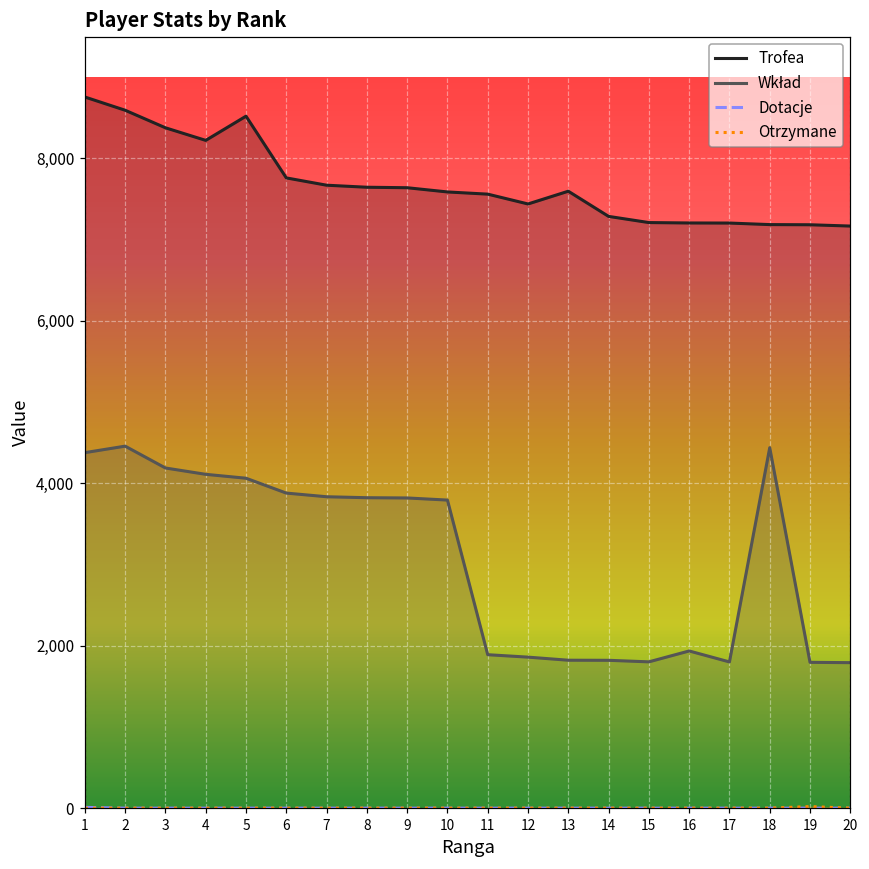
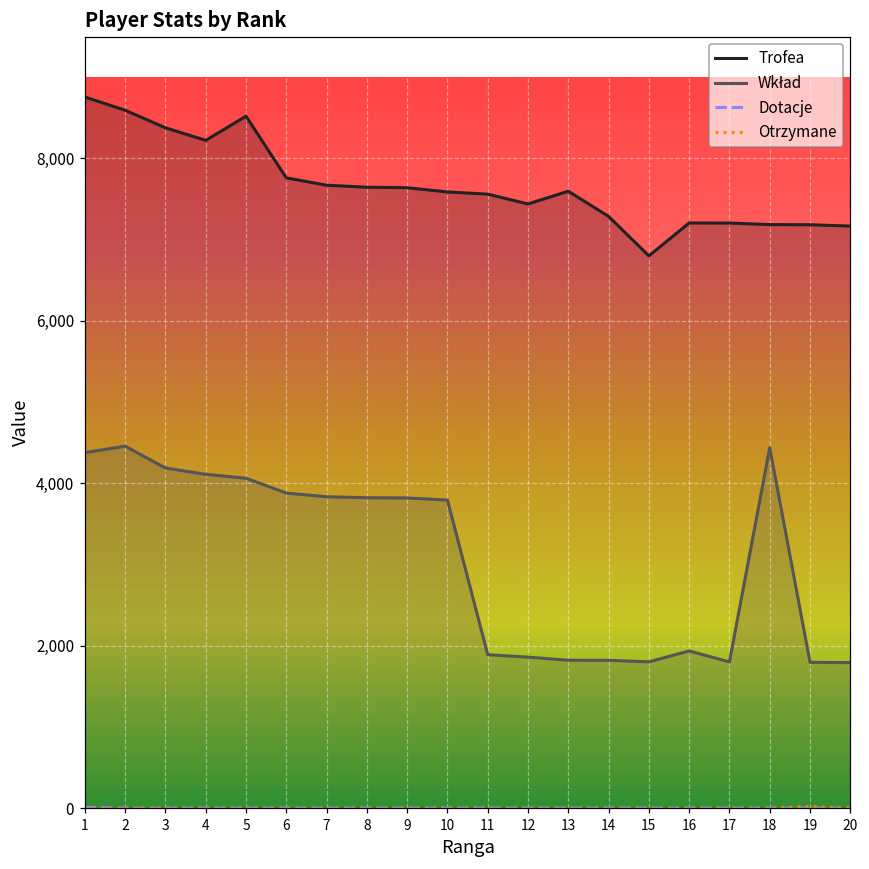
Trofea, 15: 7,200 -> 6,800
